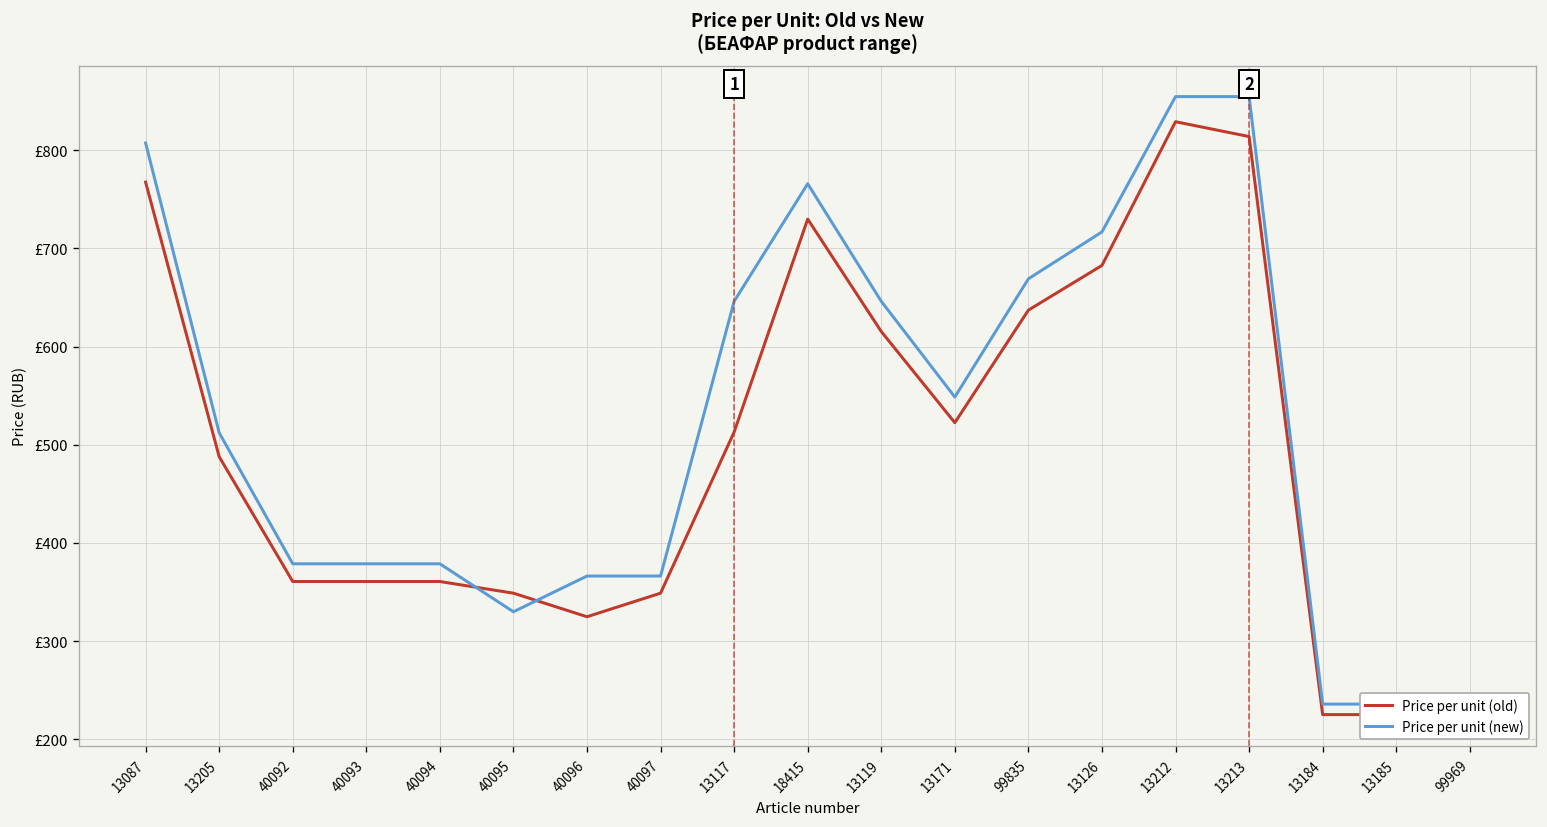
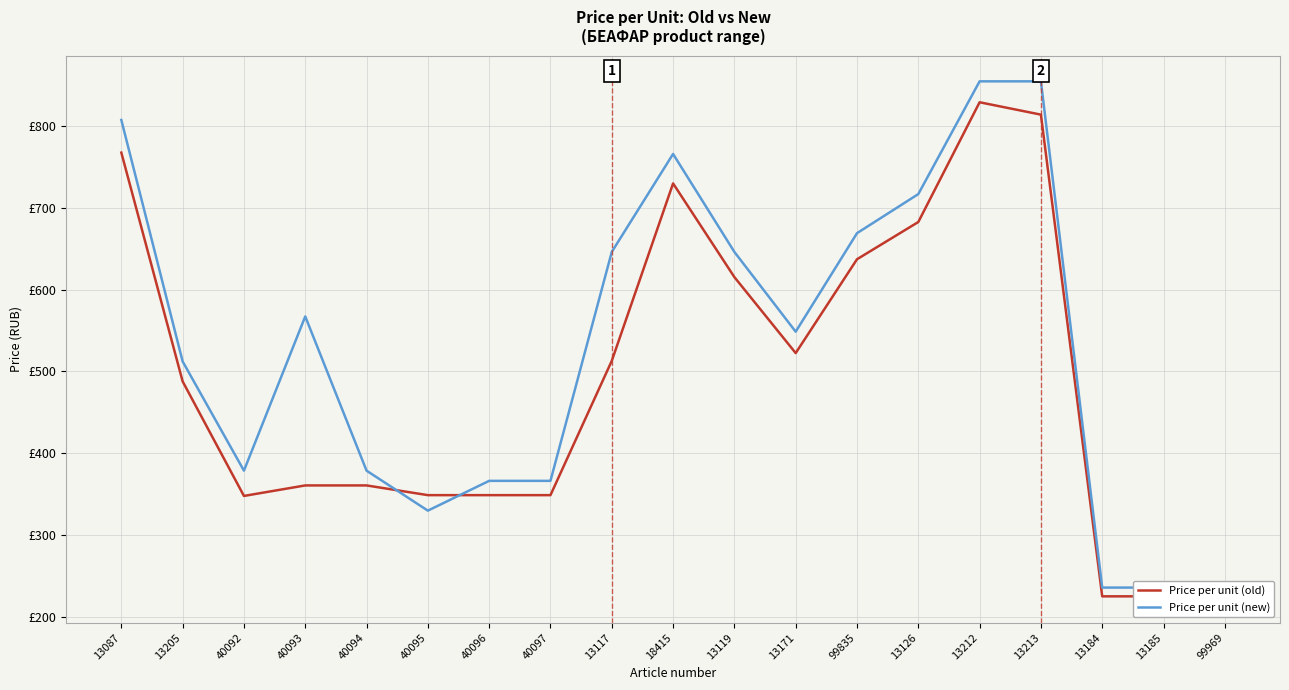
Price per unit (old), 40092: £360 -> £350
Price per unit (new), 40093: £380 -> £570
Price per unit (old), 40096: £320 -> £350
